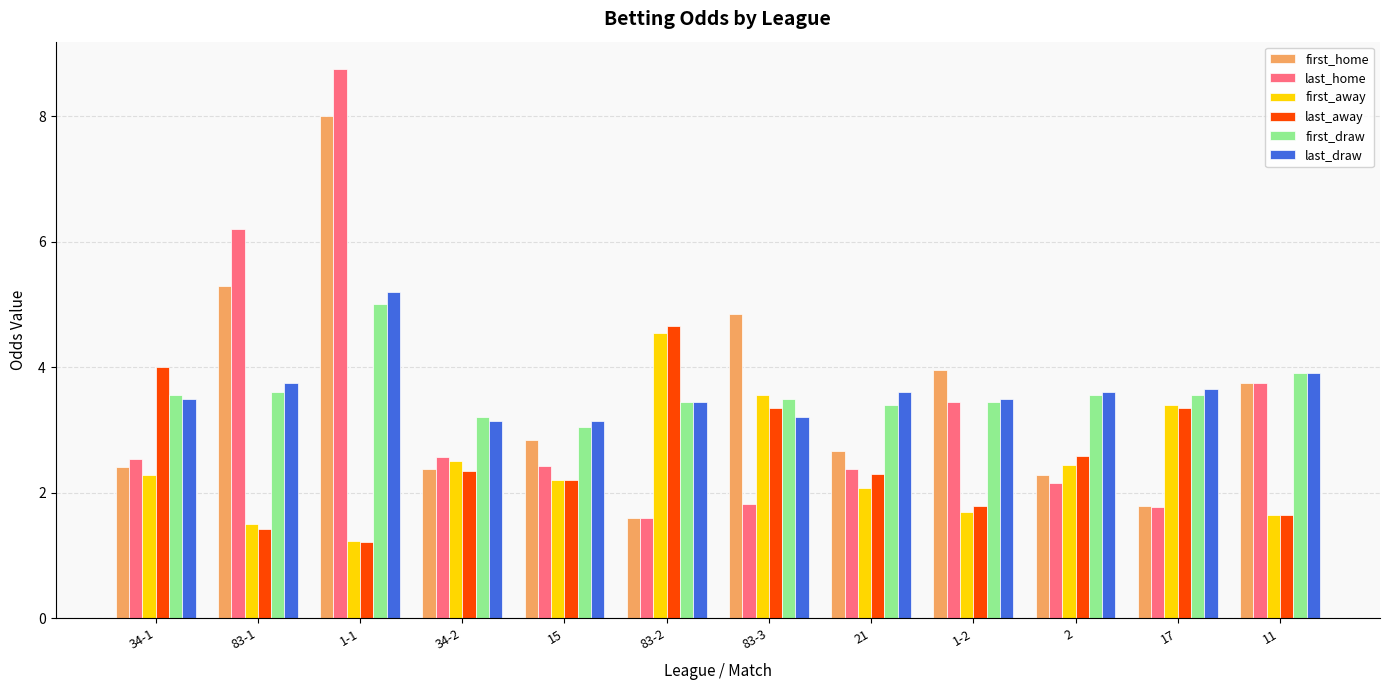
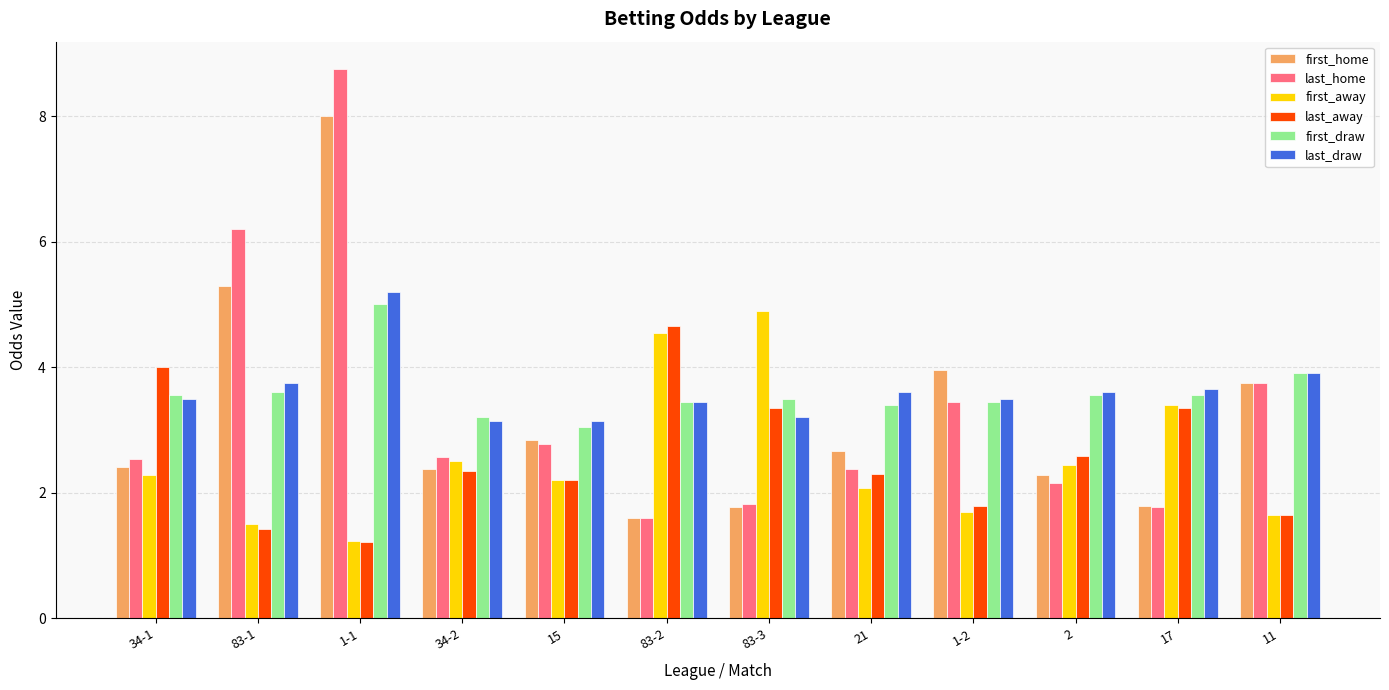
last_home, 15: 2.4 -> 2.8
first_home, 83-3: 4.9 -> 1.8
first_away, 83-3: 3.6 -> 4.9
